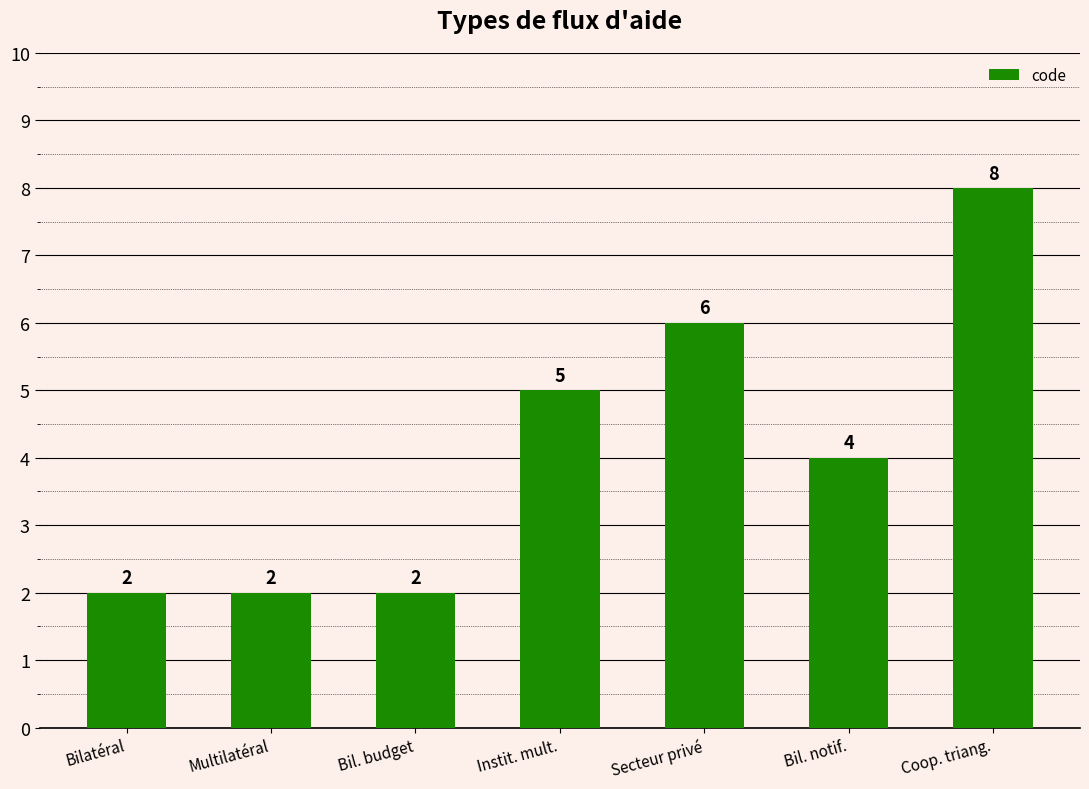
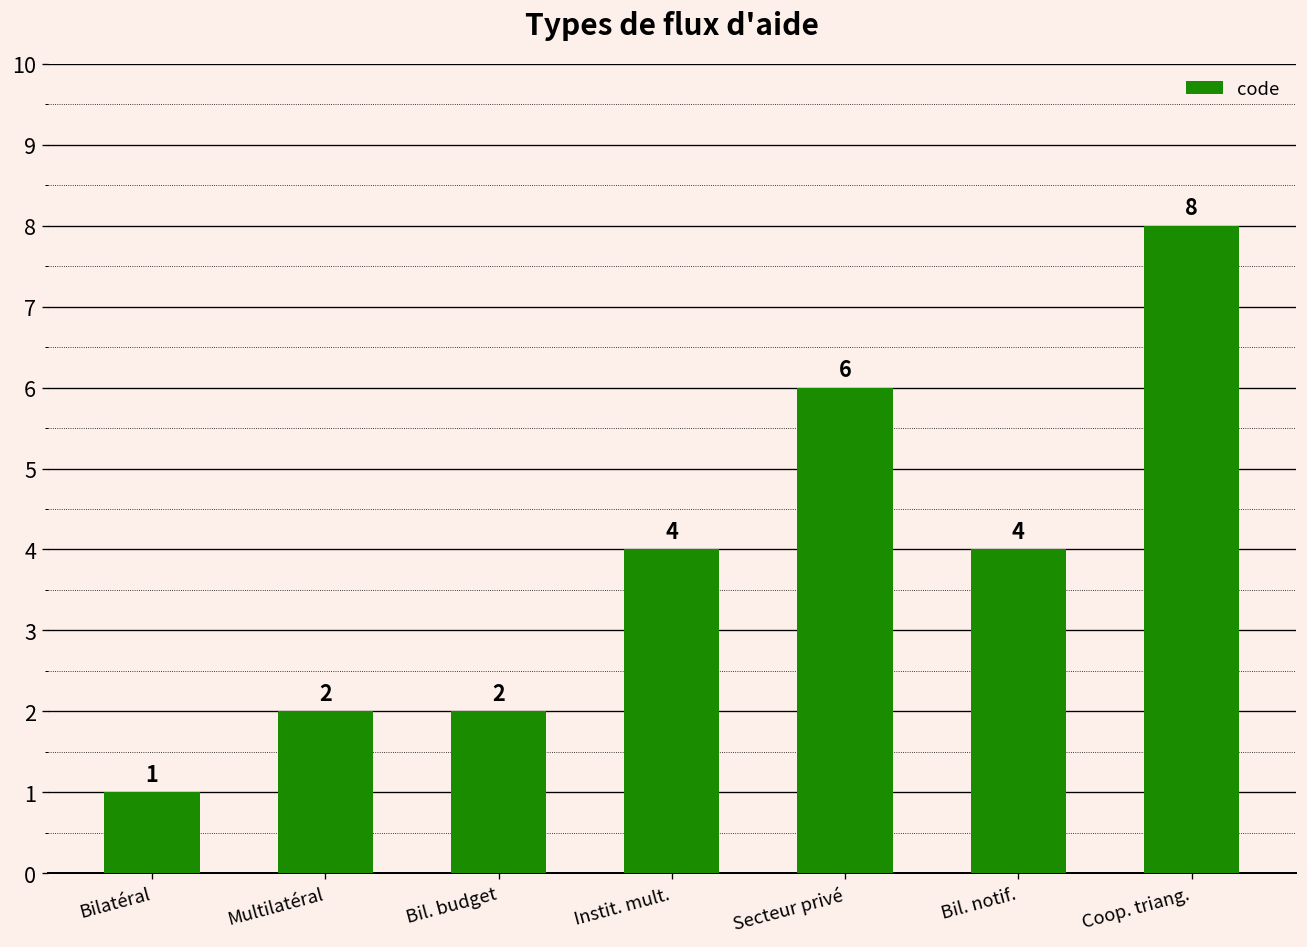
Bilatéral: 2 -> 1
Instit. mult.: 5 -> 4
